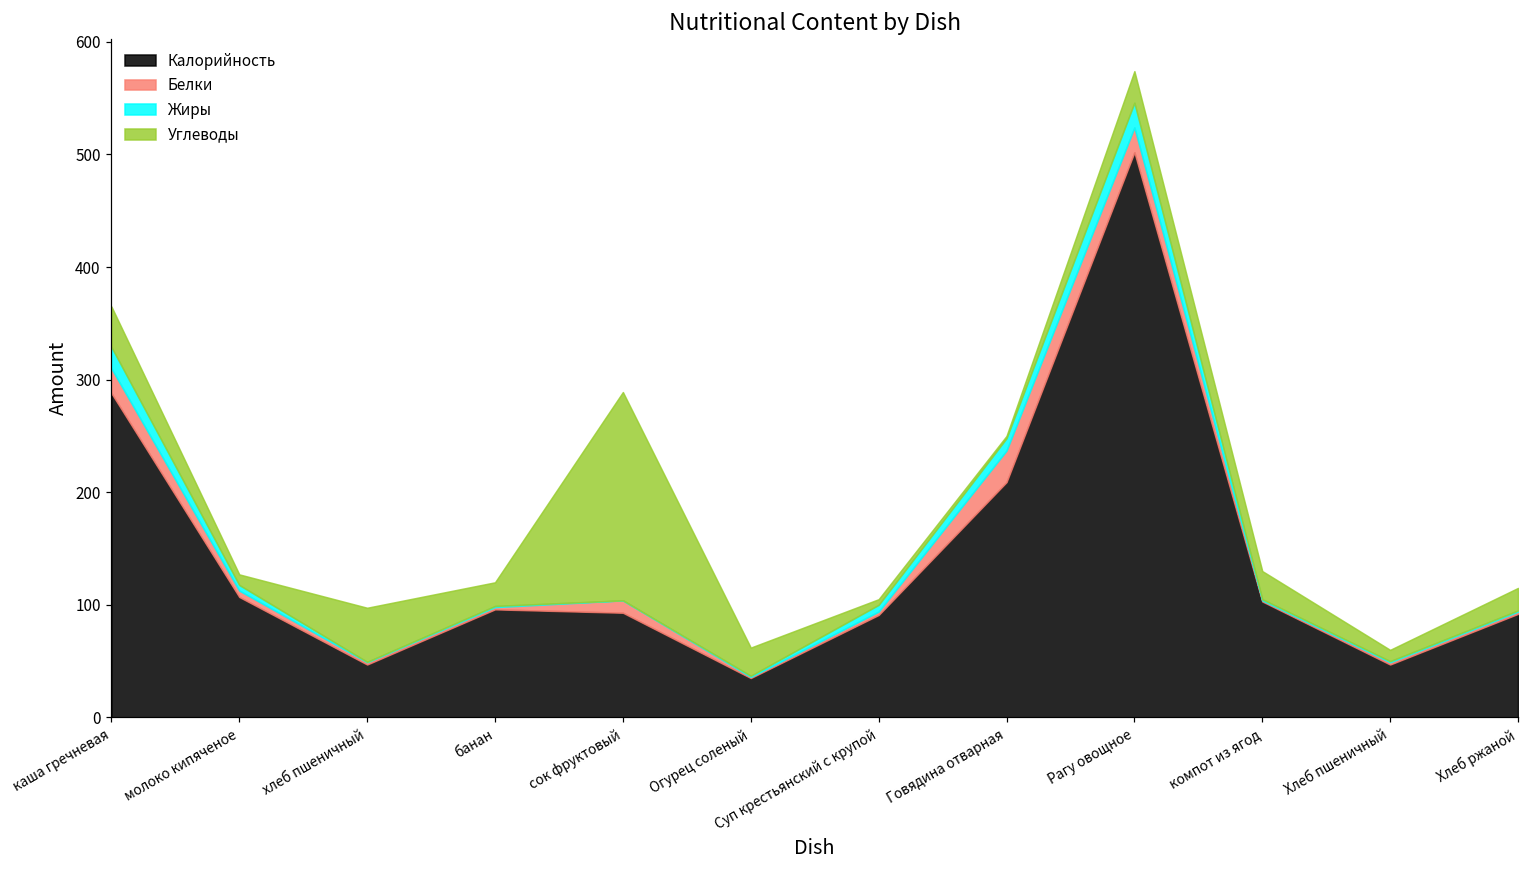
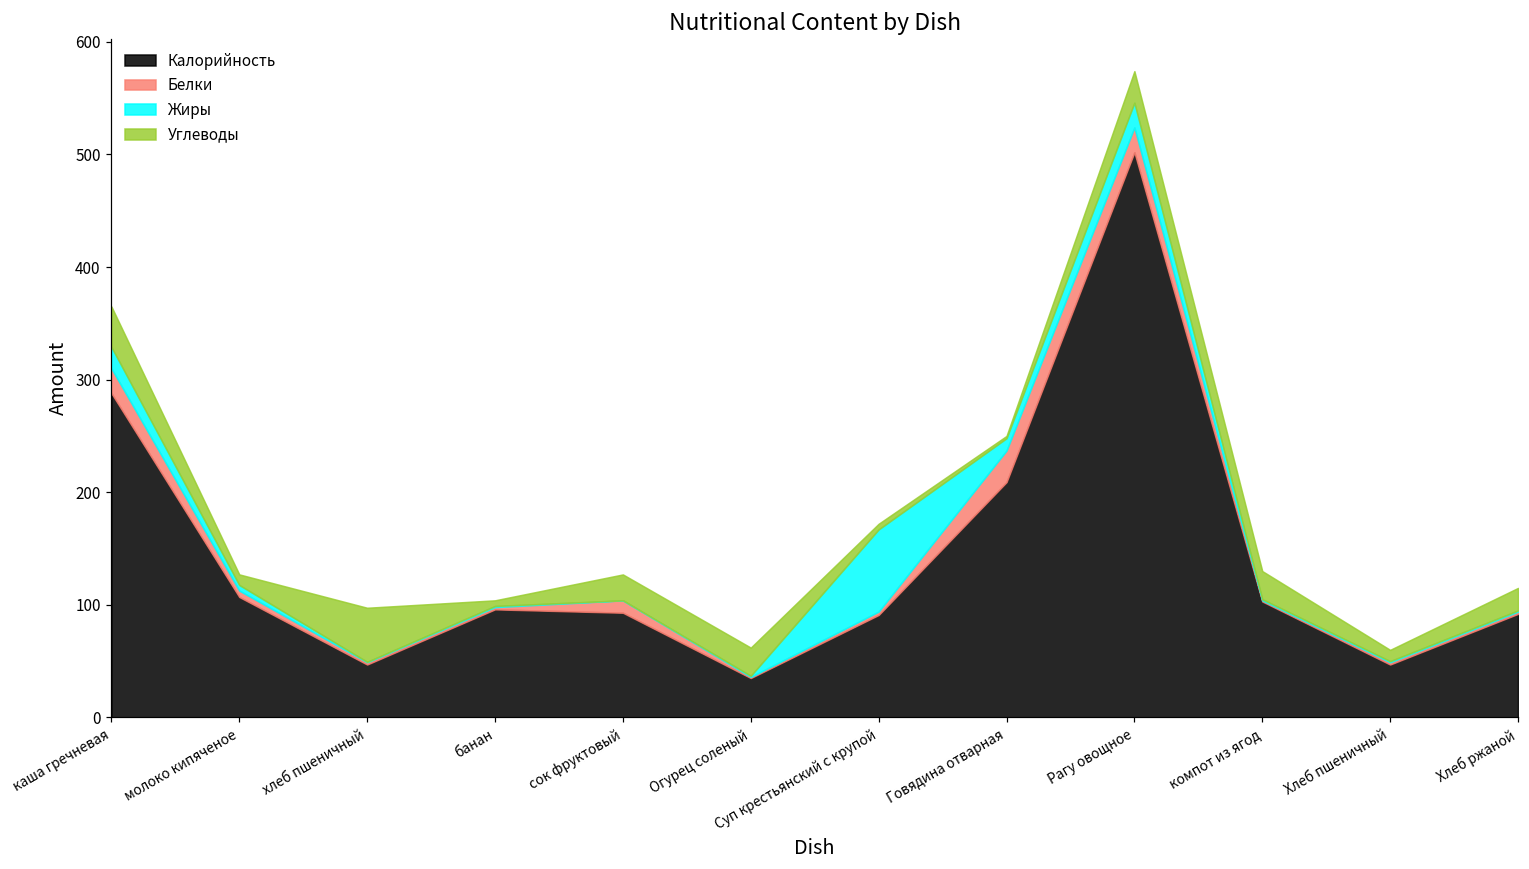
Углеводы, банан: 21 -> 5
Углеводы, сок фруктовый: 185 -> 23
Жиры, Суп крестьянский с крупой: 6 -> 73
